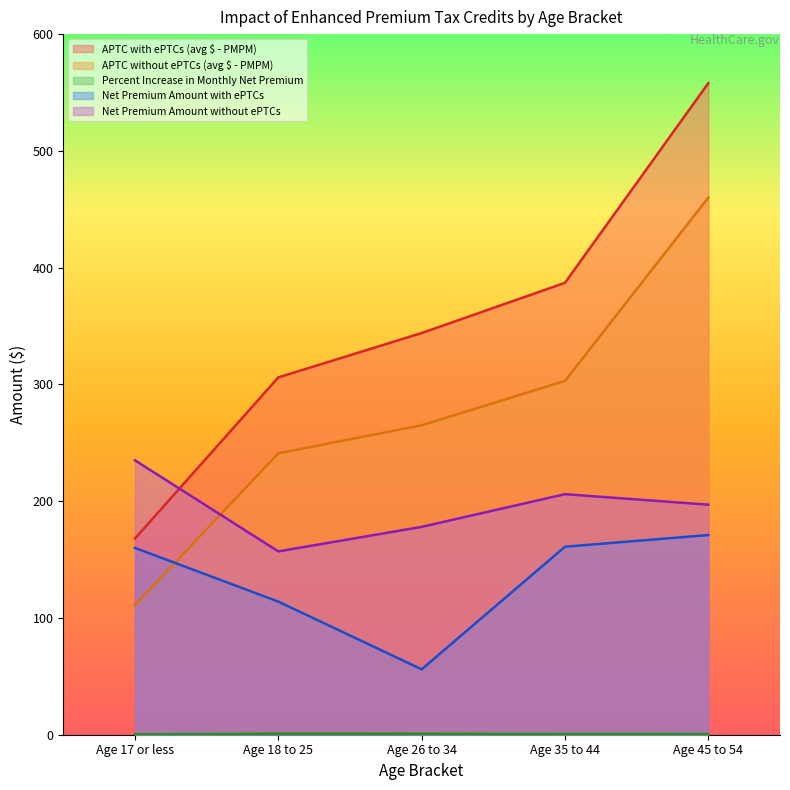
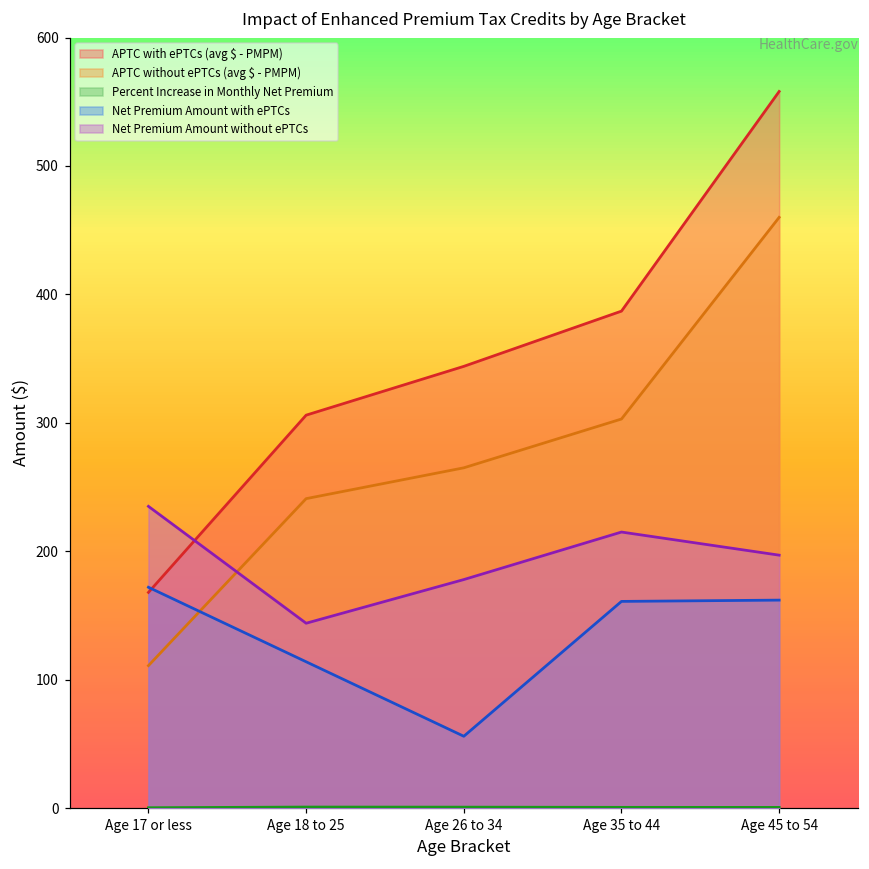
Net Premium Amount with ePTCs, Age 17 or less: 160 -> 172
Net Premium Amount without ePTCs, Age 18 to 25: 157 -> 144
Net Premium Amount without ePTCs, Age 35 to 44: 206 -> 215
Net Premium Amount with ePTCs, Age 45 to 54: 171 -> 162
